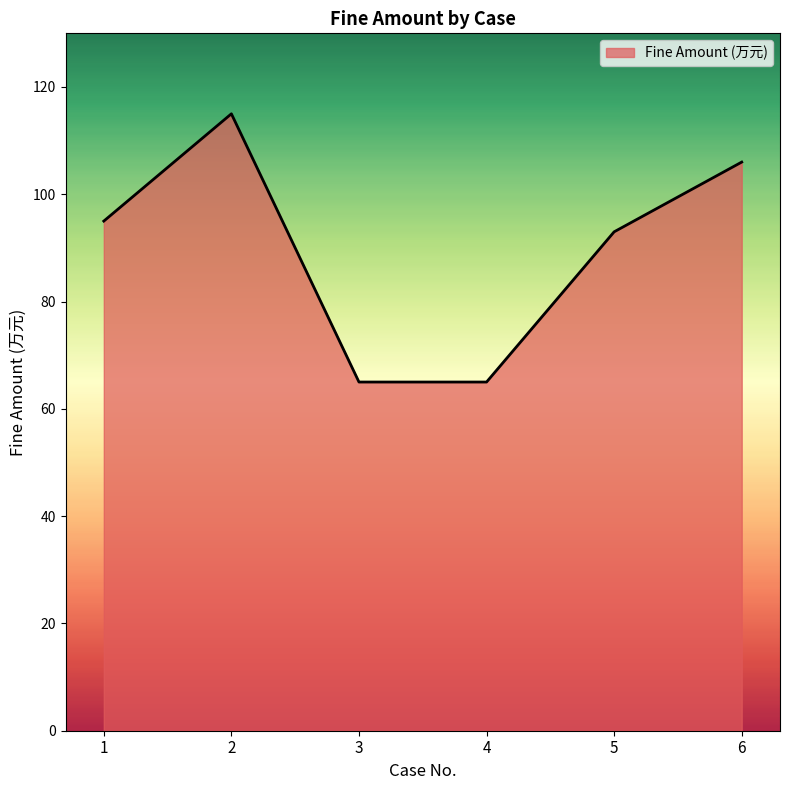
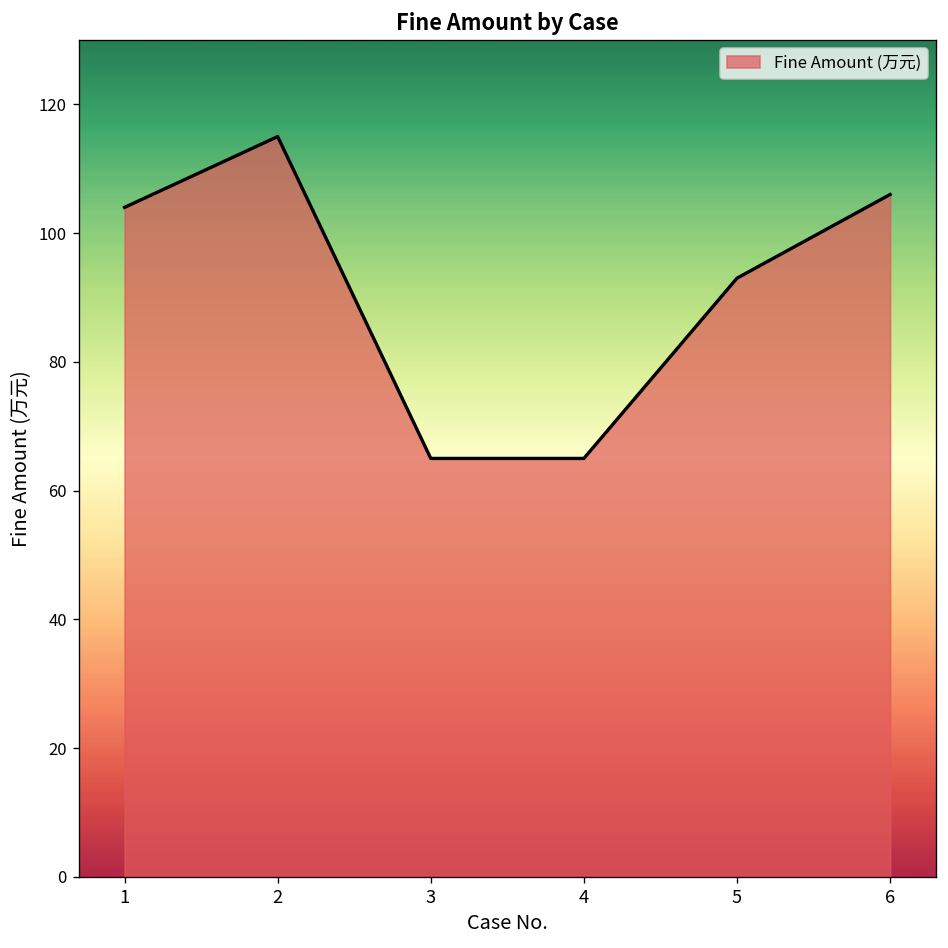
1: 95 -> 104
